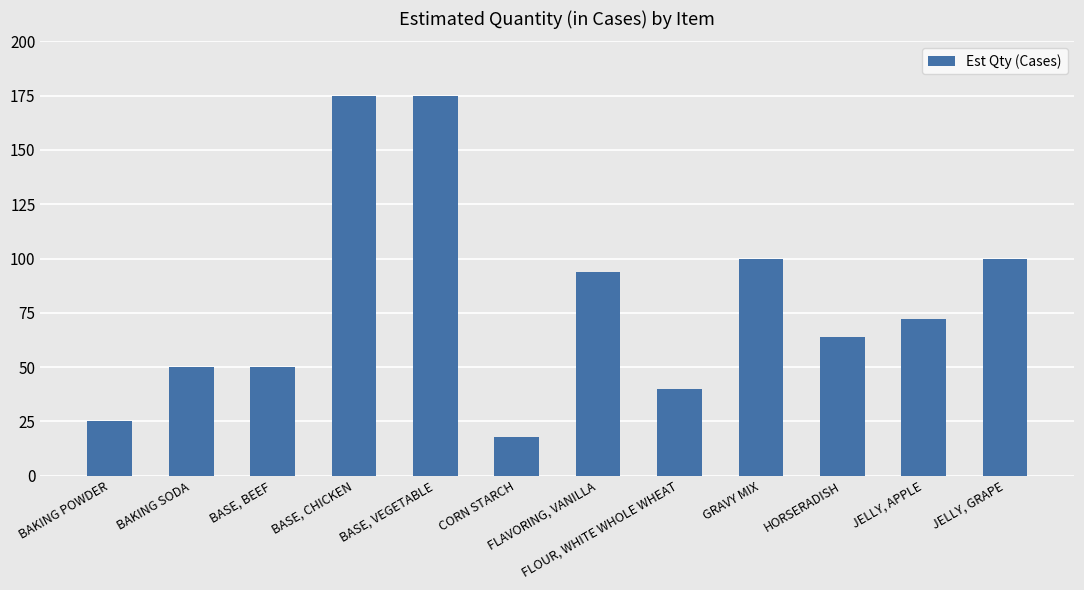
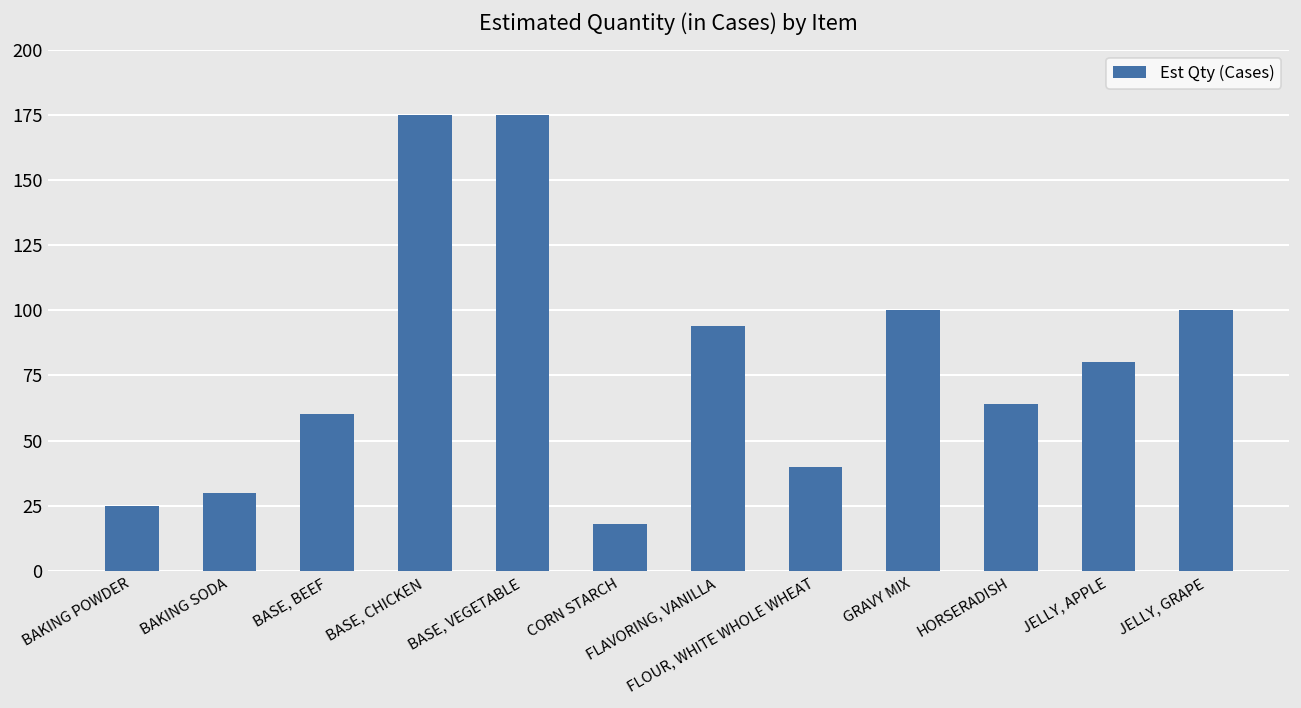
BAKING SODA: 50 -> 30
BASE, BEEF: 50 -> 60
JELLY, APPLE: 72 -> 80
